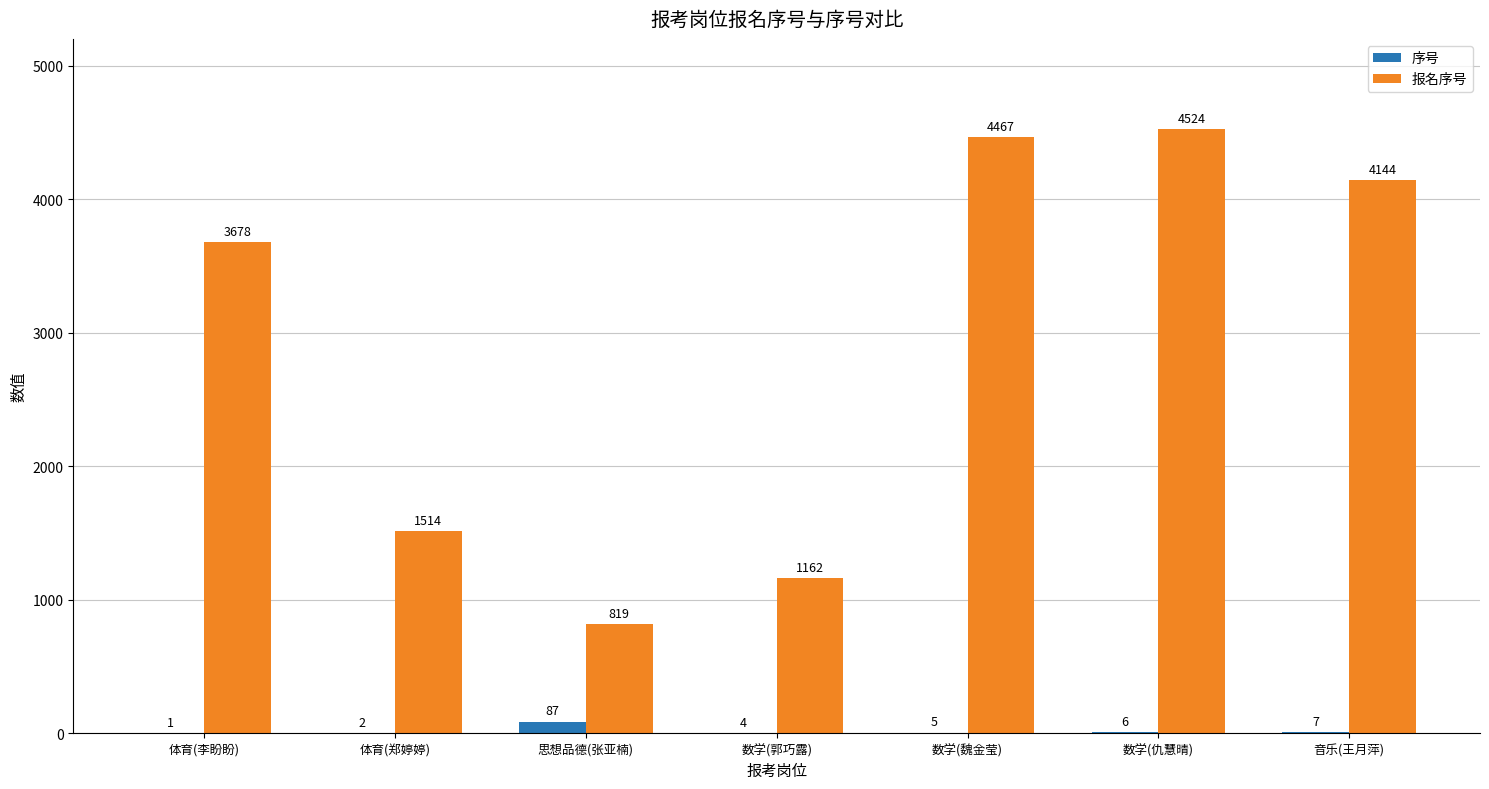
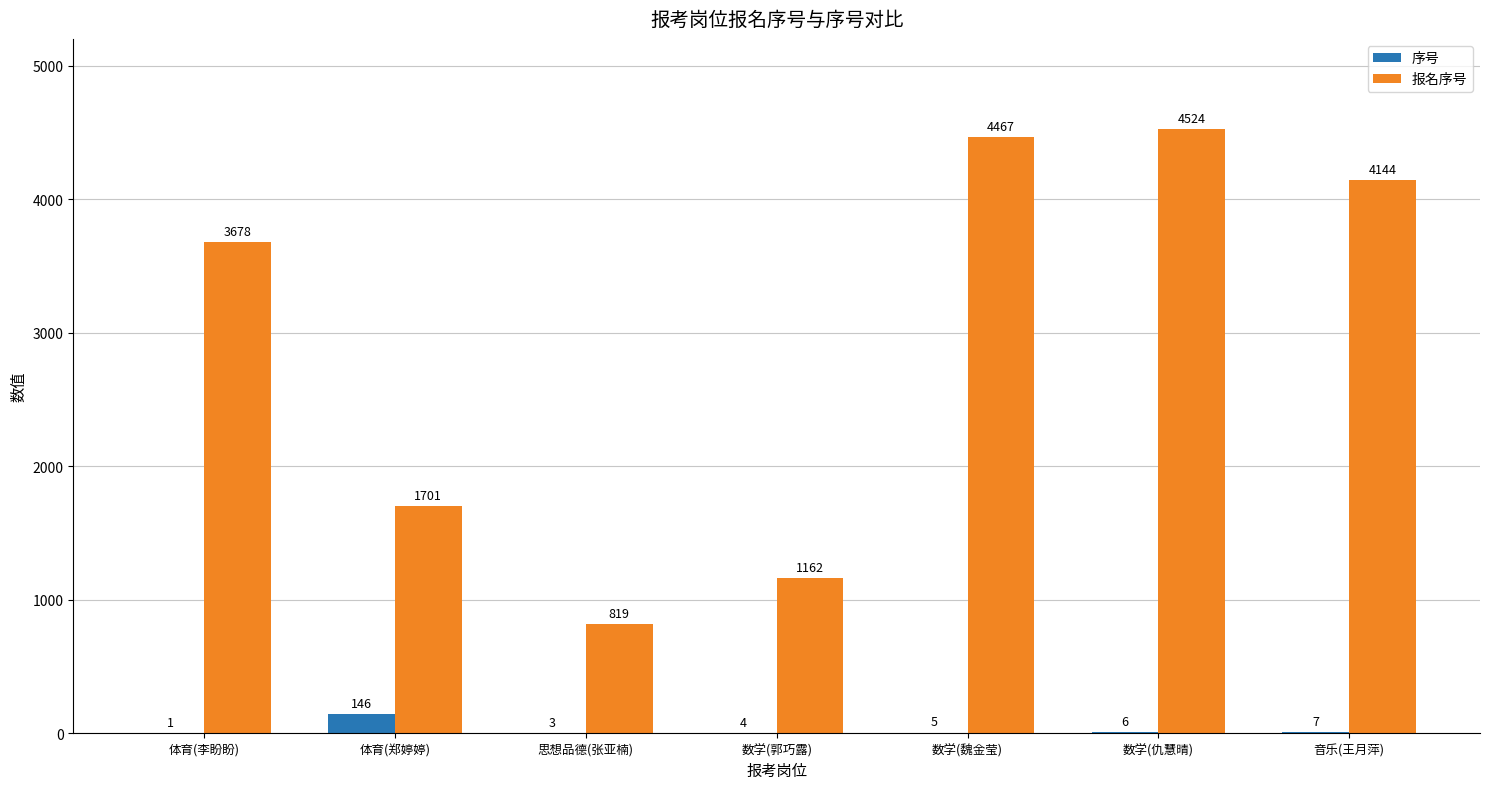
序号, 体育(郑婷婷): 2 -> 146
报名序号, 体育(郑婷婷): 1514 -> 1701
序号, 思想品德(张亚楠): 87 -> 3
